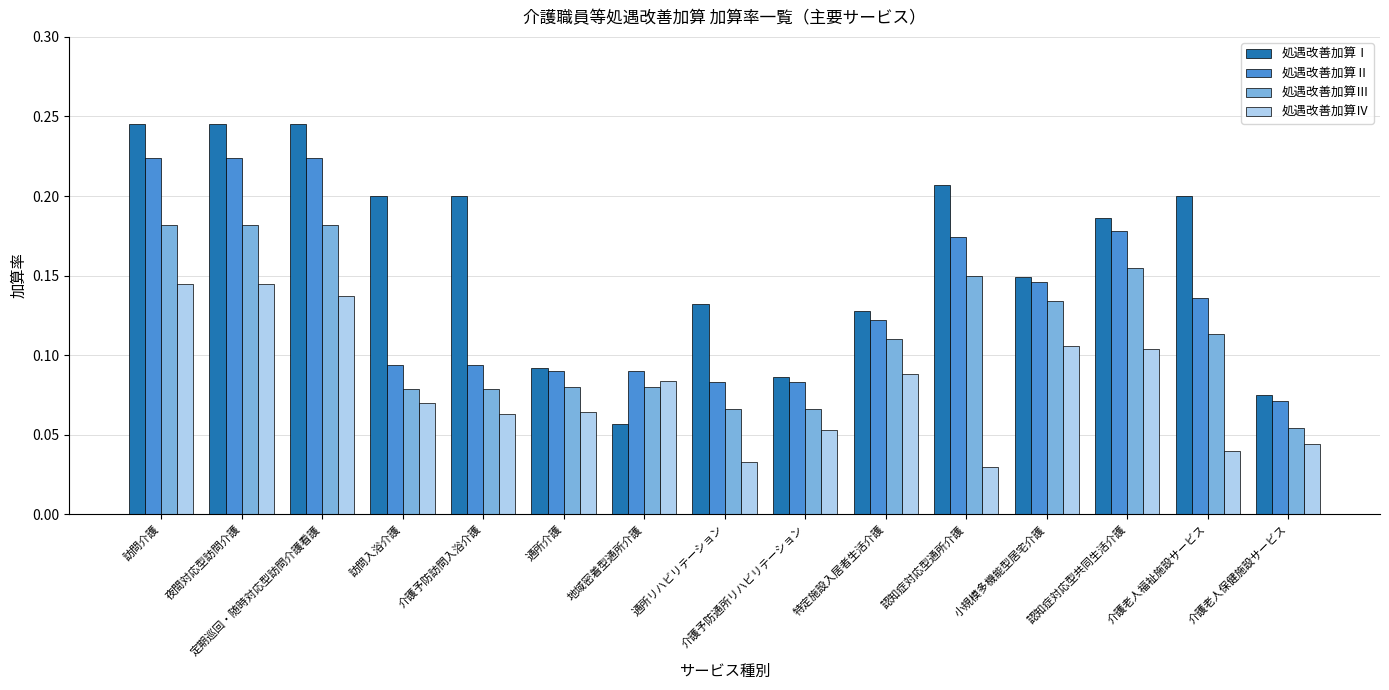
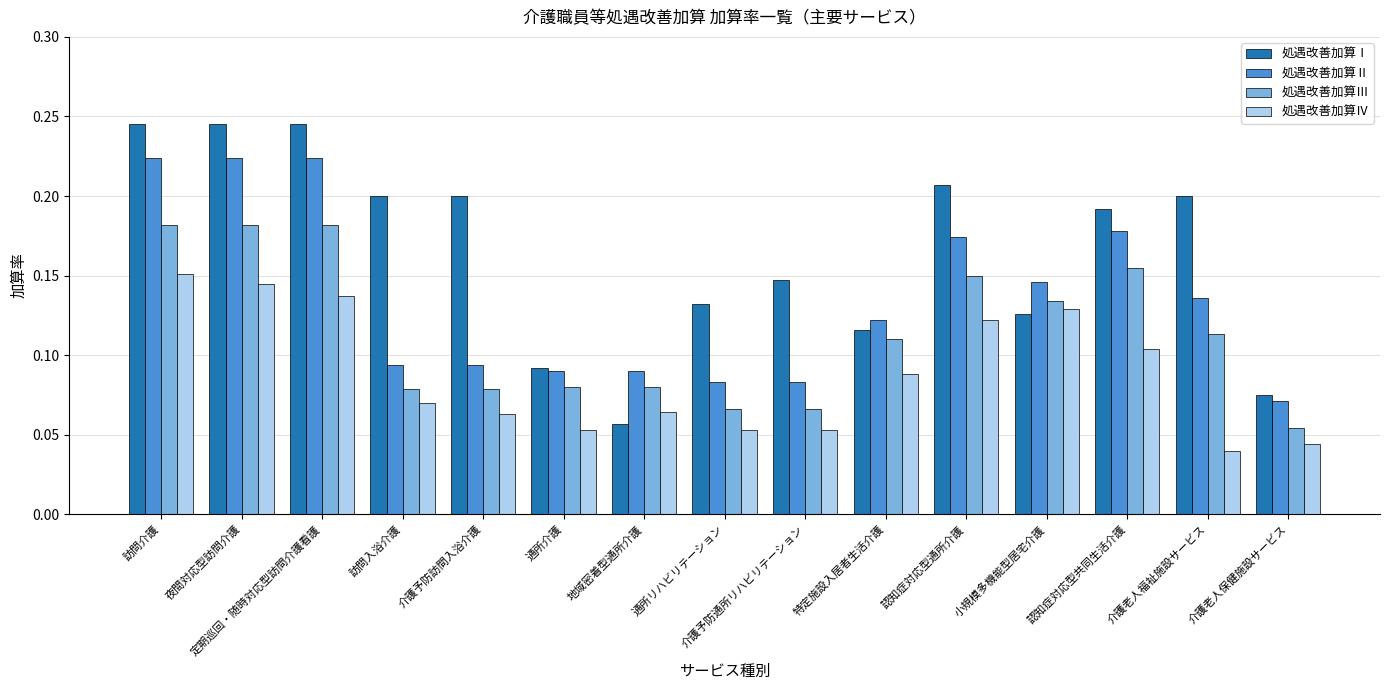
処遇改善加算Ⅳ, 訪問介護: 0.145 -> 0.151
処遇改善加算Ⅳ, 通所介護: 0.064 -> 0.053
処遇改善加算Ⅳ, 地域密着型通所介護: 0.084 -> 0.064
処遇改善加算Ⅳ, 通所リハビリテーション: 0.033 -> 0.053
処遇改善加算Ⅰ, 介護予防通所リハビリテーション: 0.086 -> 0.147
処遇改善加算Ⅰ, 特定施設入居者生活介護: 0.128 -> 0.116
処遇改善加算Ⅳ, 認知症対応型通所介護: 0.030 -> 0.122
処遇改善加算Ⅰ, 小規模多機能型居宅介護: 0.149 -> 0.126
処遇改善加算Ⅳ, 小規模多機能型居宅介護: 0.106 -> 0.129
処遇改善加算Ⅰ, 認知症対応型共同生活介護: 0.186 -> 0.192
